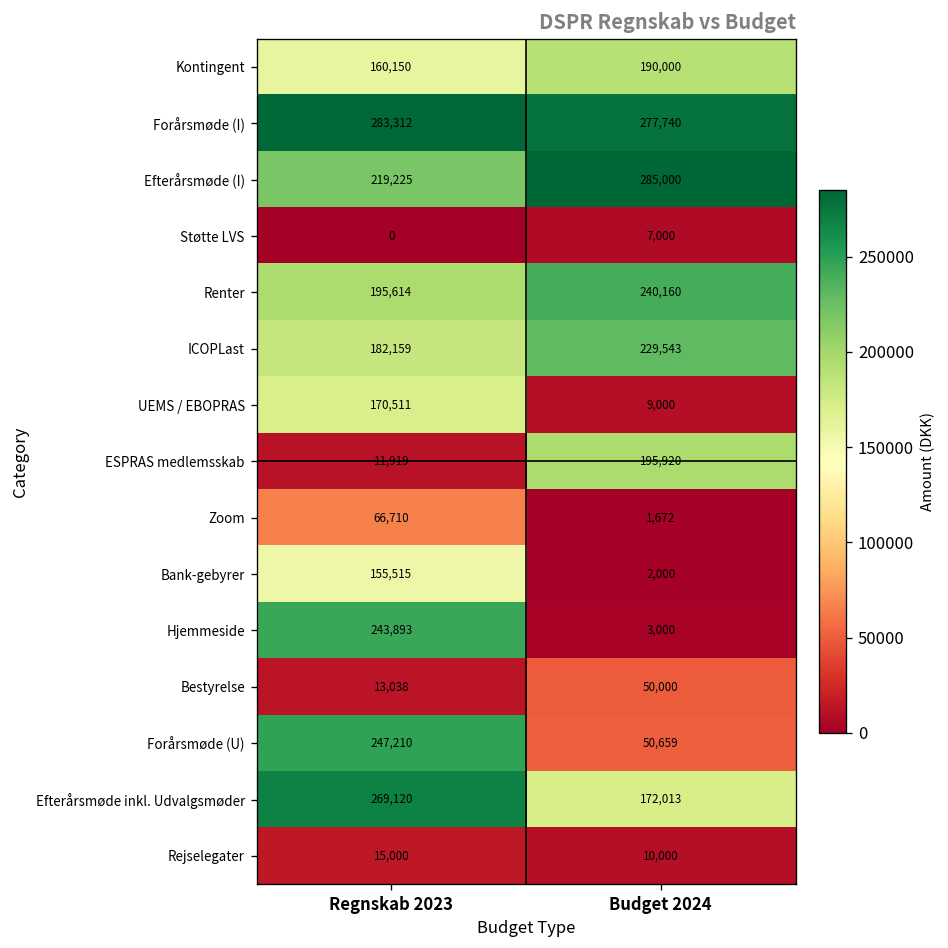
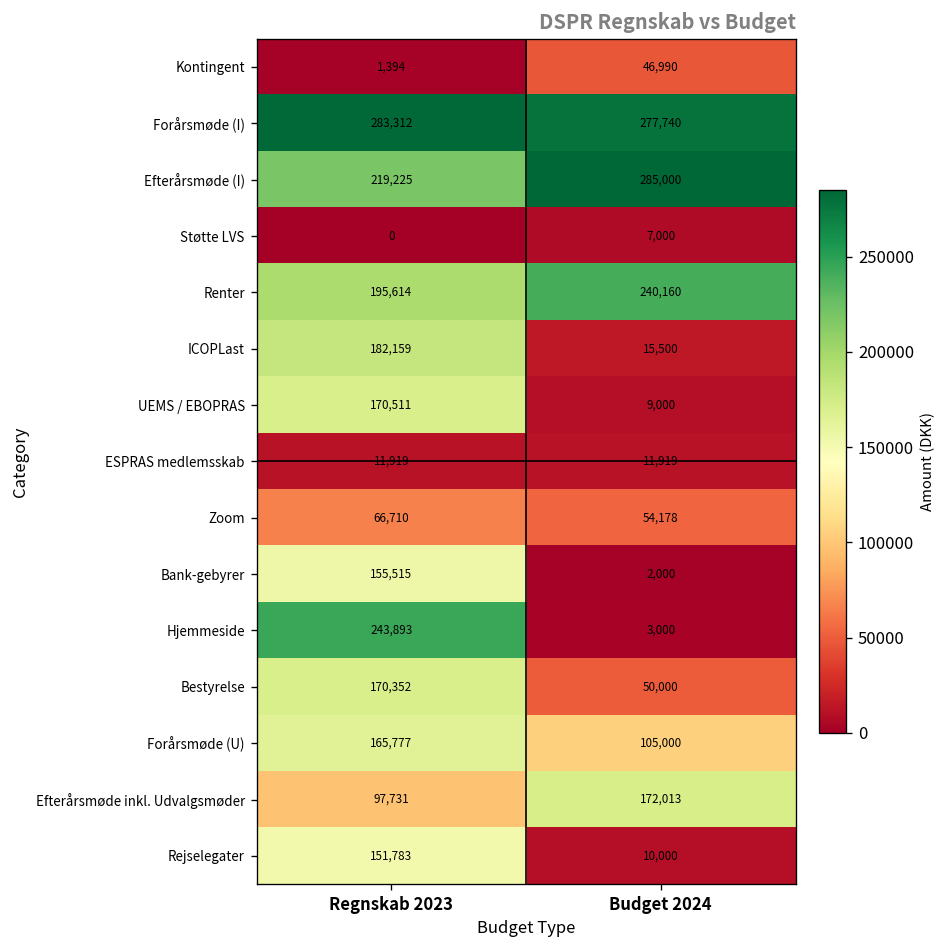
Kontingent, Regnskab 2023: 160,150 -> 1,394
Kontingent, Budget 2024: 190,000 -> 46,990
ICOPLast, Budget 2024: 229,543 -> 15,500
ESPRAS medlemsskab, Budget 2024: 195,920 -> 11,919
Zoom, Budget 2024: 1,672 -> 54,178
Bestyrelse, Regnskab 2023: 13,038 -> 170,352
Forårsmøde (U), Regnskab 2023: 247,210 -> 165,777
Forårsmøde (U), Budget 2024: 50,659 -> 105,000
Efterårsmøde inkl. Udvalgsmøder, Regnskab 2023: 269,120 -> 97,731
Rejselegater, Regnskab 2023: 15,000 -> 151,783
